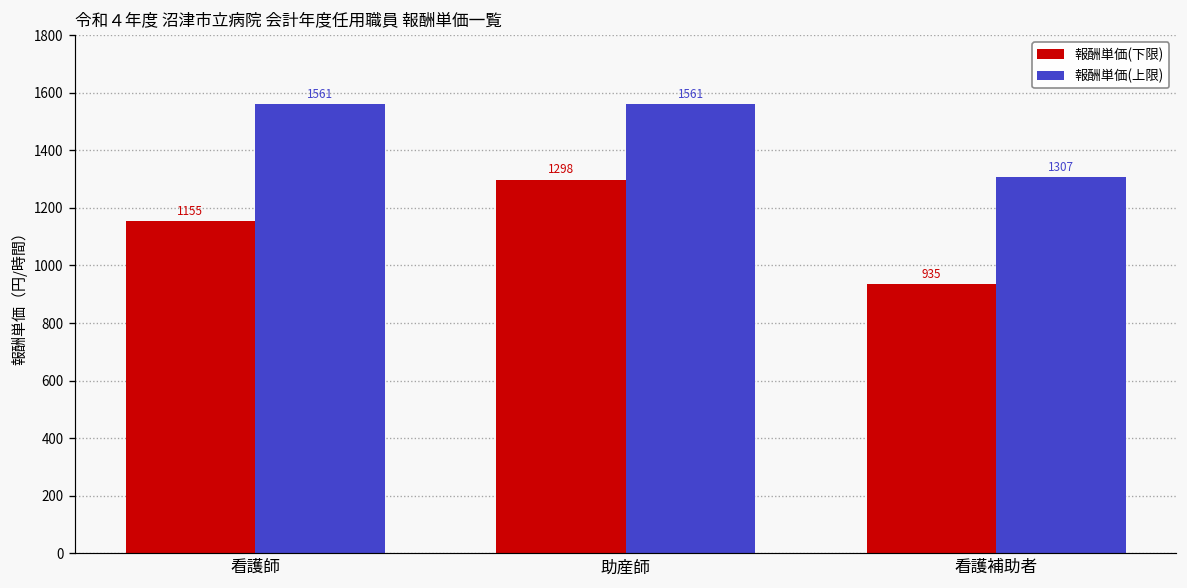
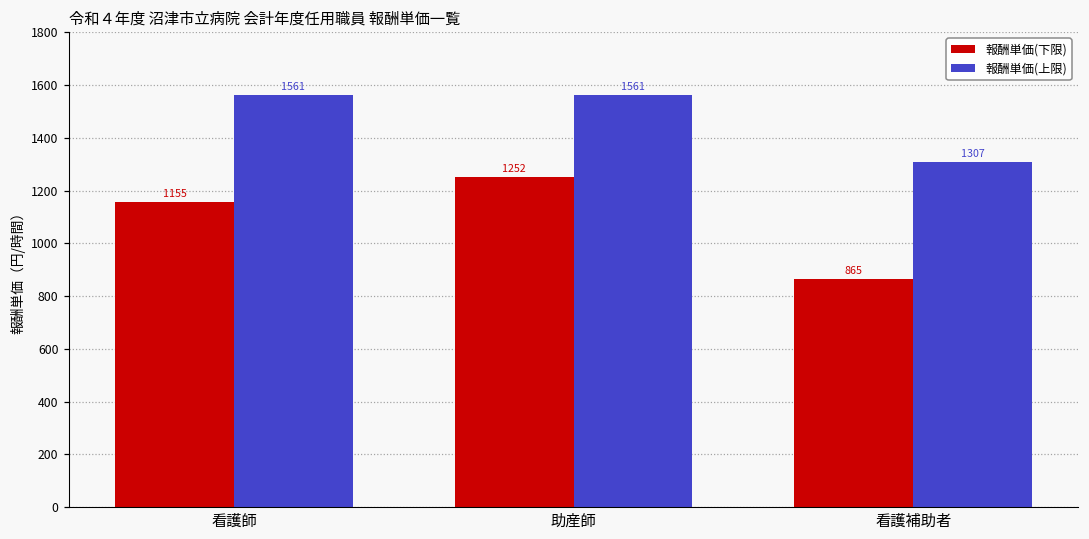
報酬単価(下限), 助産師: 1298 -> 1252
報酬単価(下限), 看護補助者: 935 -> 865
